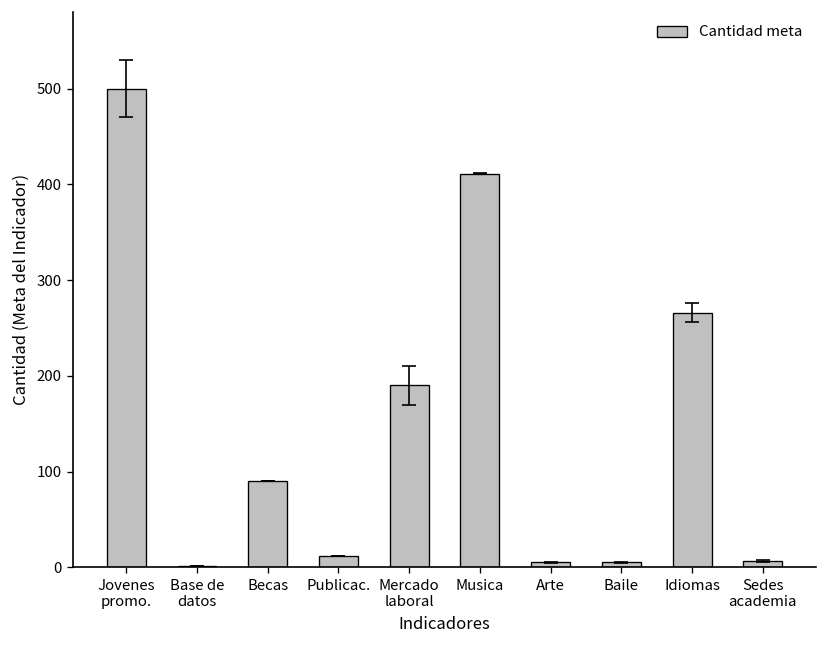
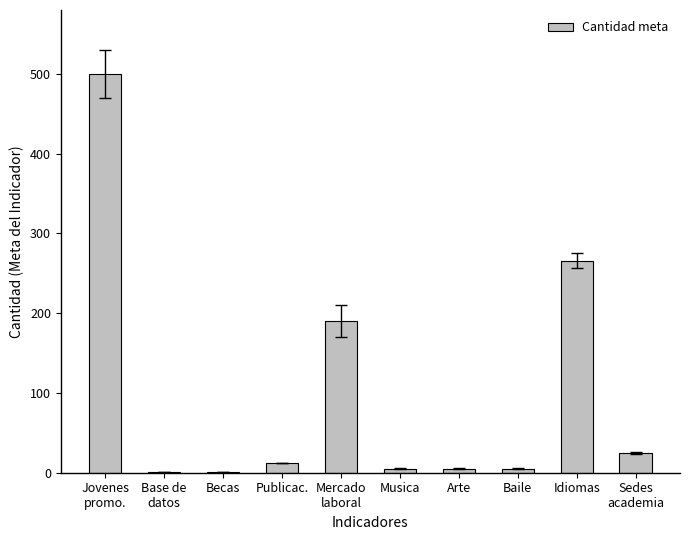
Cantidad meta, Becas: 90 -> 0
Cantidad meta, Musica: 410 -> 10
Cantidad meta, Sedes academia: 10 -> 30
